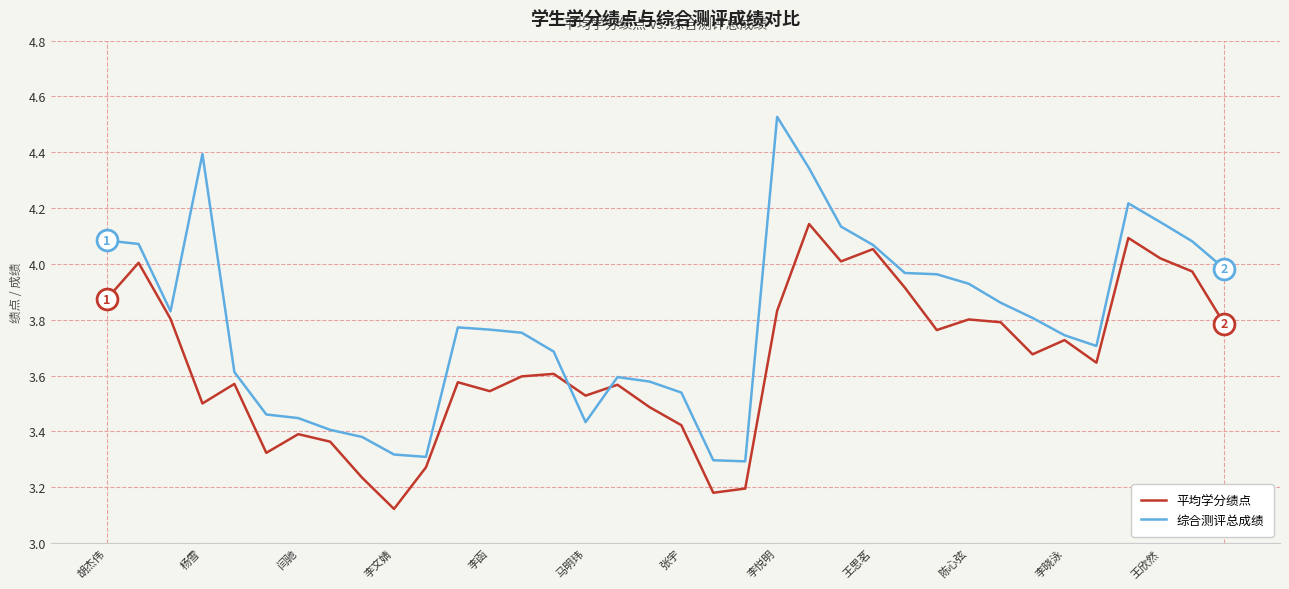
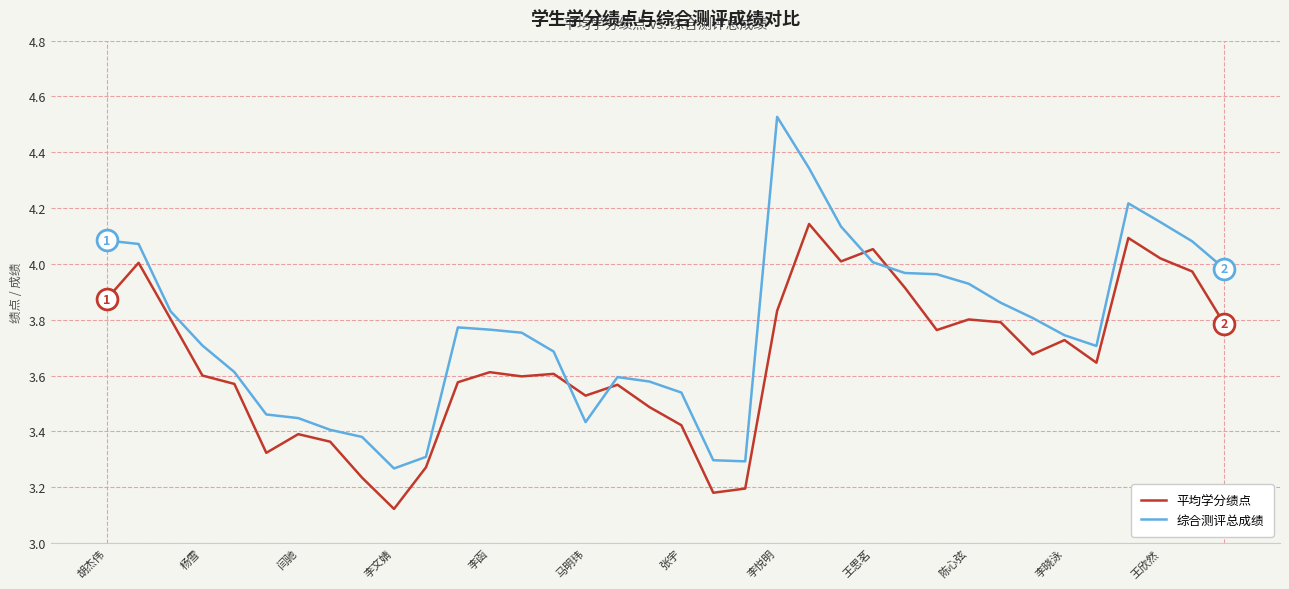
平均学分绩点, 杨雪: 3.5 -> 3.6
综合测评总成绩, 杨雪: 4.39 -> 3.71
综合测评总成绩, 李文婧: 3.32 -> 3.27
平均学分绩点, 李函: 3.54 -> 3.61
综合测评总成绩, 王思茗: 4.07 -> 4.01
